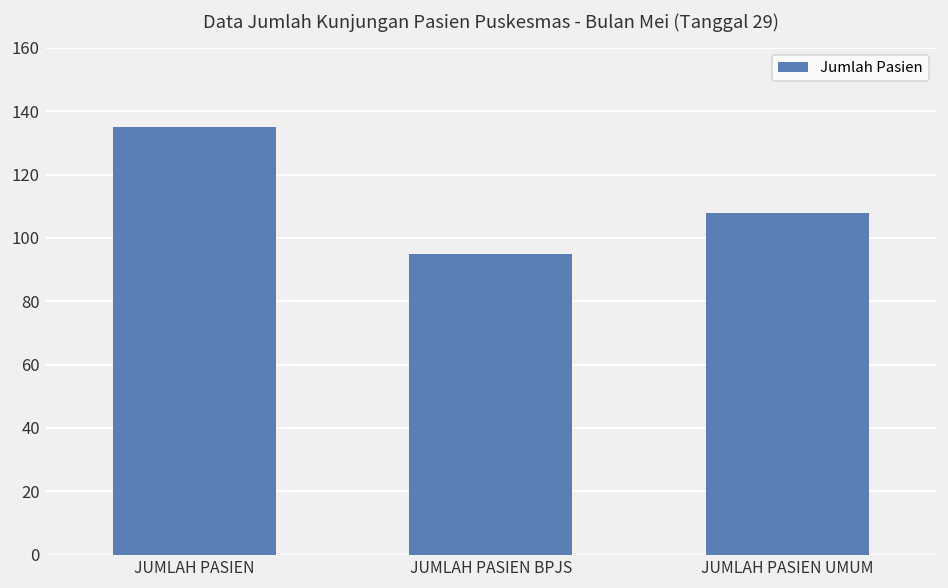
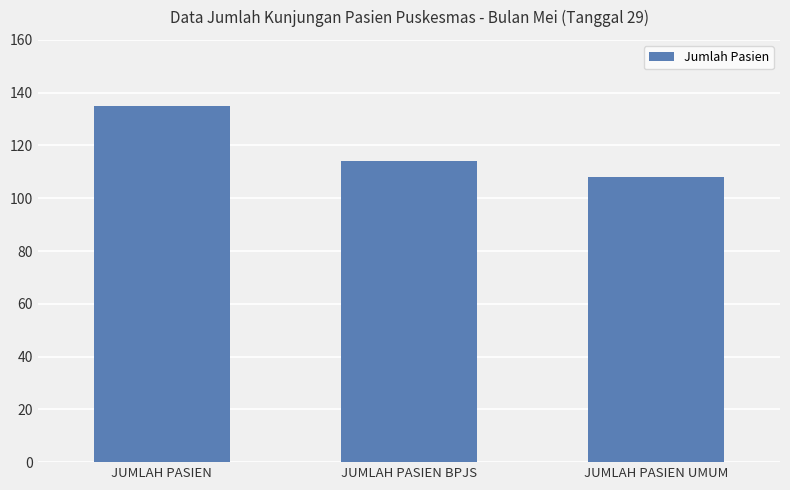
JUMLAH PASIEN BPJS: 95 -> 114
